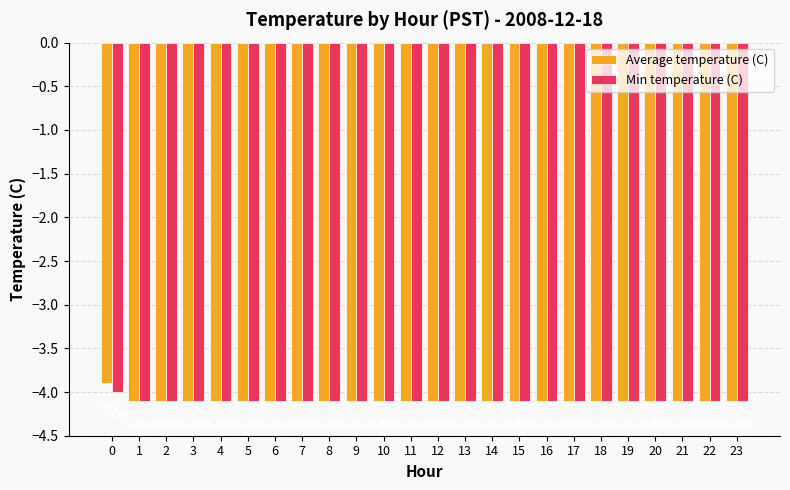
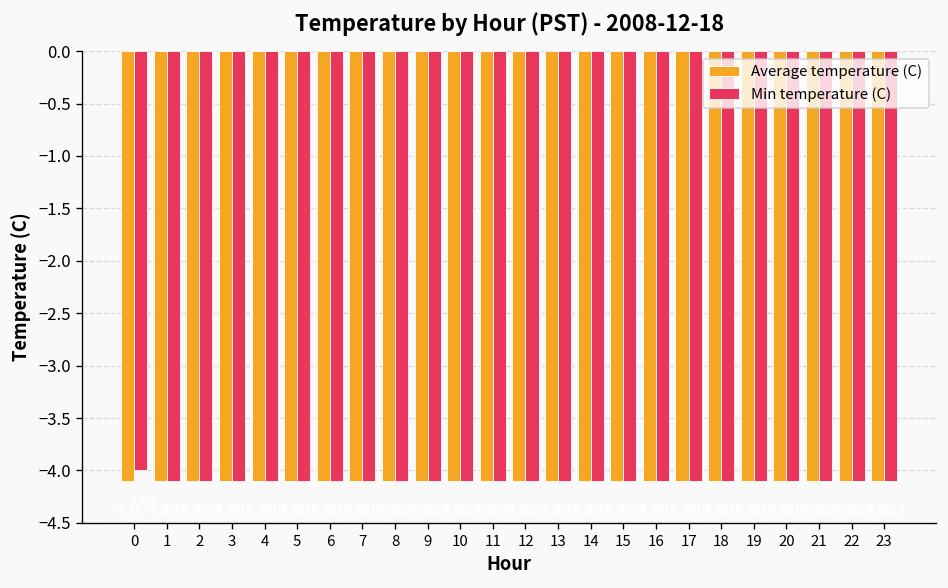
Average temperature (C), 0: -3.9 -> -4.1
